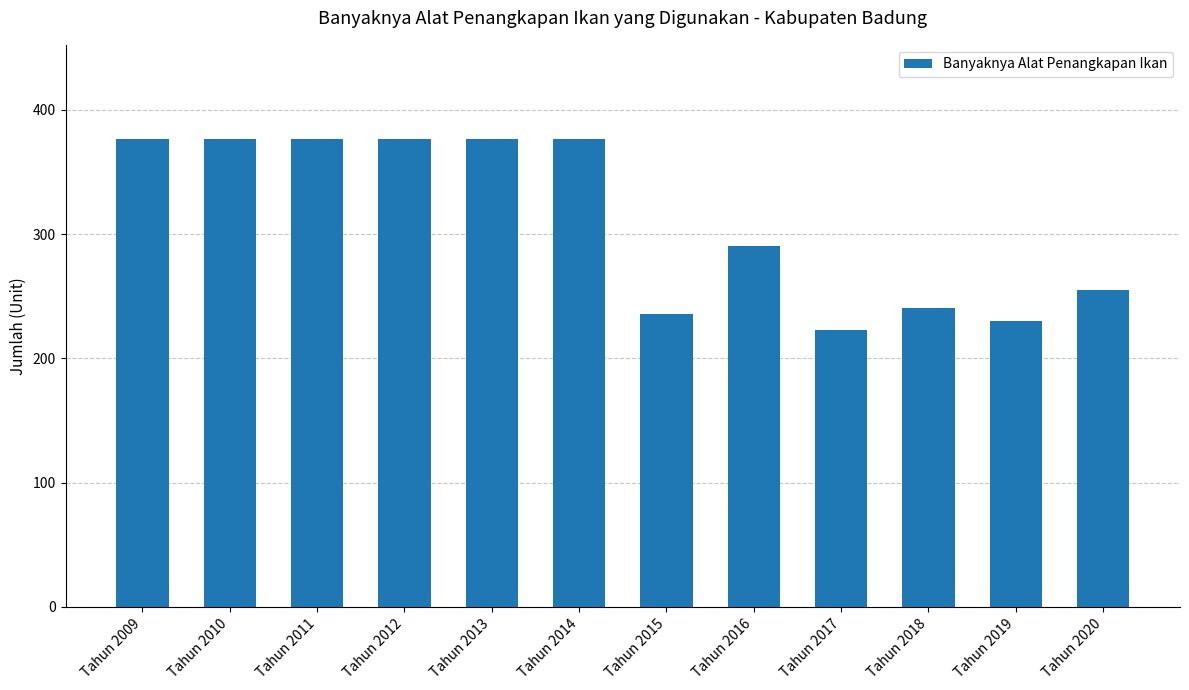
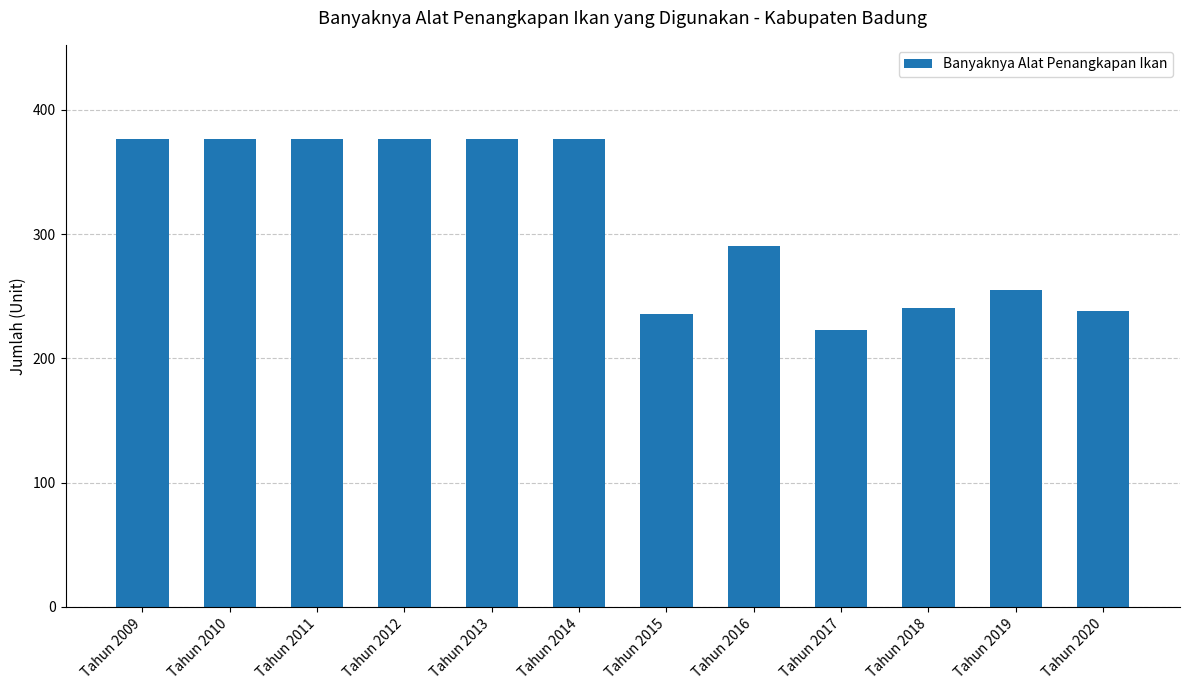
Tahun 2019: 231 -> 255
Tahun 2020: 255 -> 238
